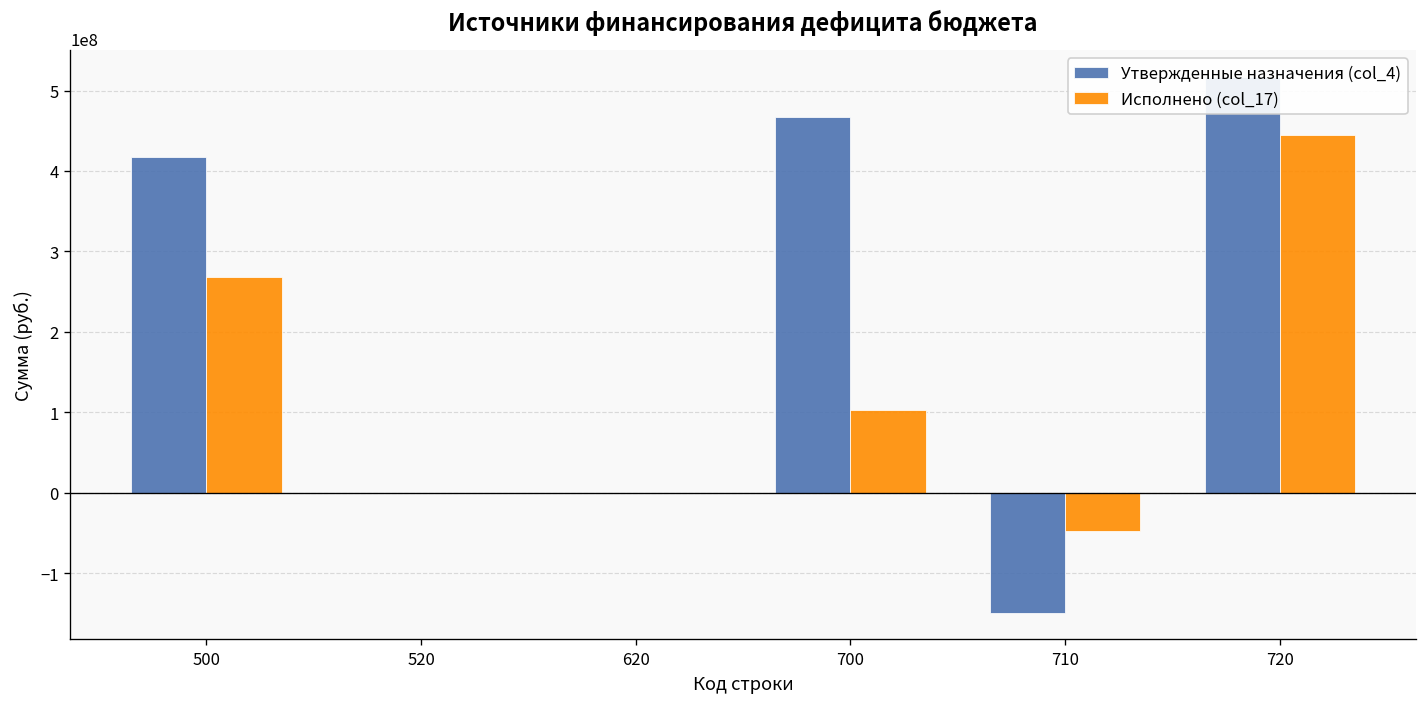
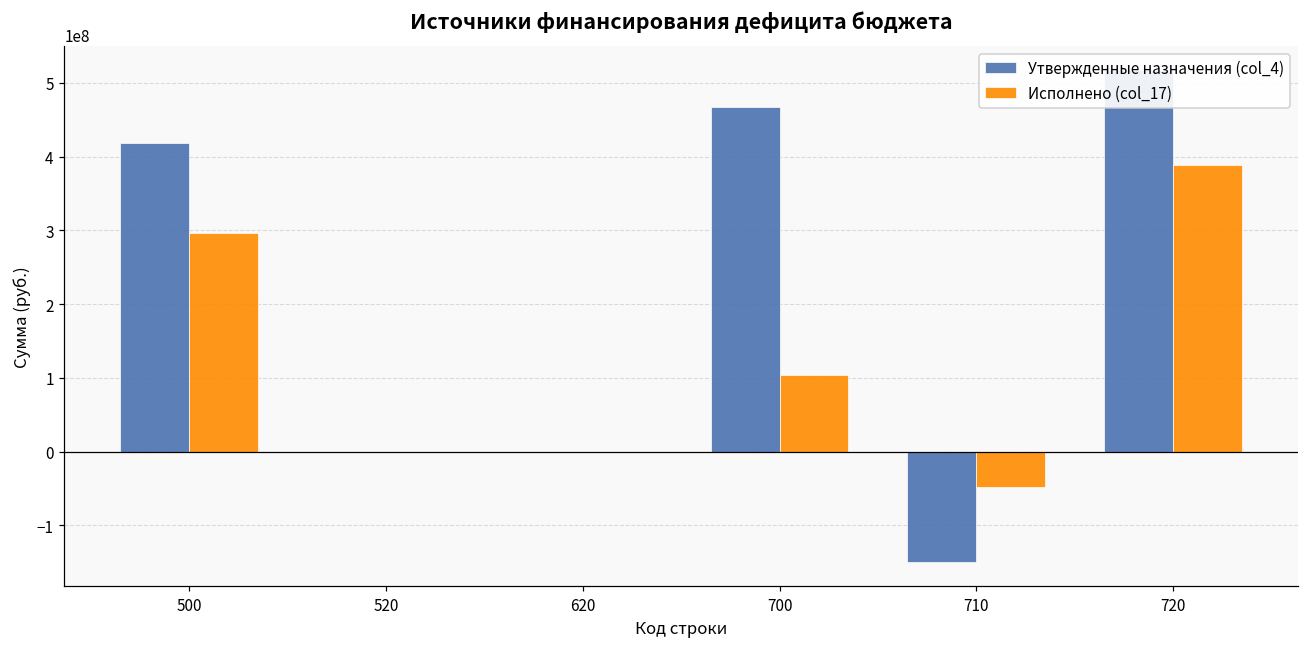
Исполнено (col_17), 500: 270000000 -> 300000000
Исполнено (col_17), 720: 450000000 -> 390000000
